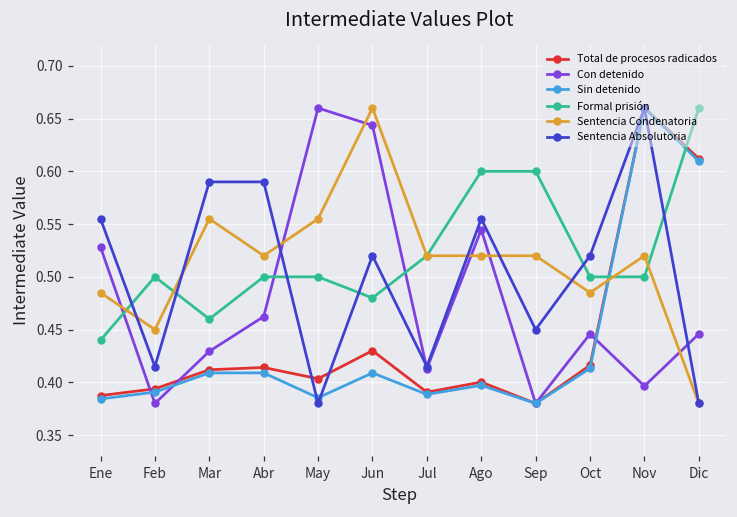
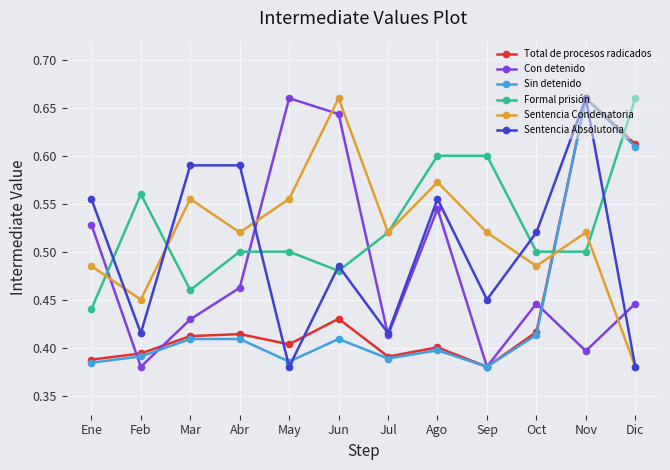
Formal prisión, Feb: 0.50 -> 0.56
Sentencia Absolutoria, Jun: 0.52 -> 0.49
Sentencia Condenatoria, Ago: 0.52 -> 0.57
